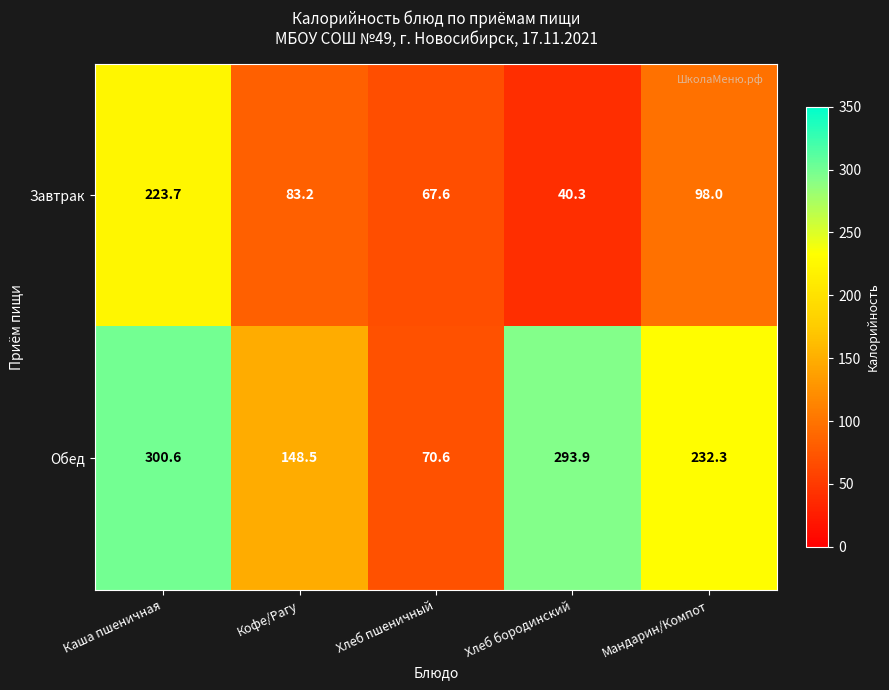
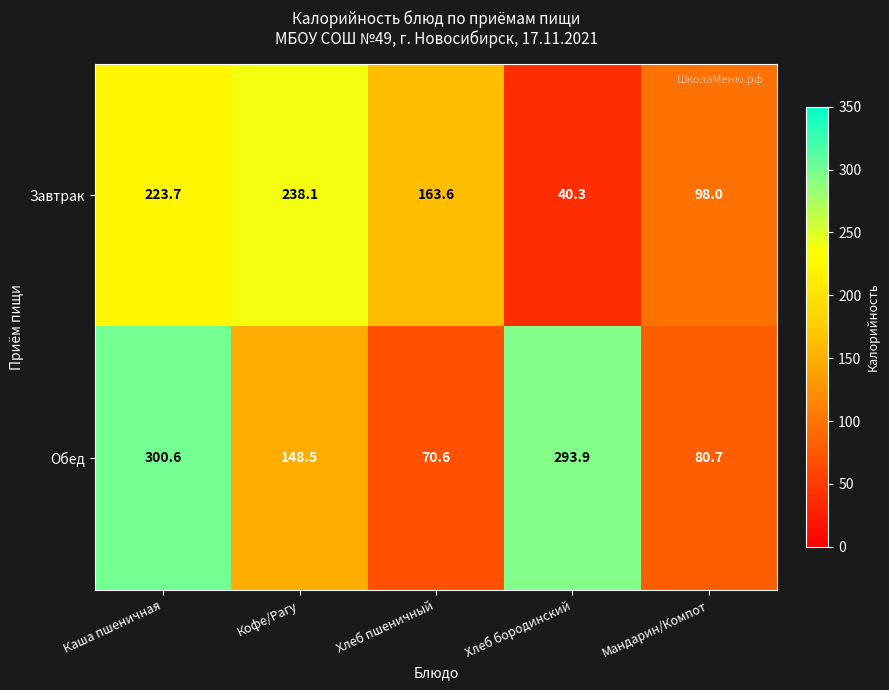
Завтрак, Кофе/Рагу: 83.2 -> 238.1
Завтрак, Хлеб пшеничный: 67.6 -> 163.6
Обед, Мандарин/Компот: 232.3 -> 80.7
